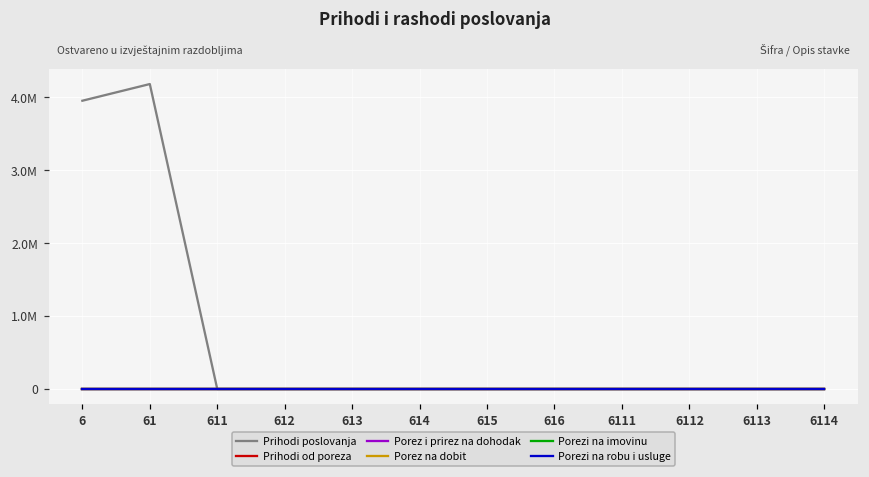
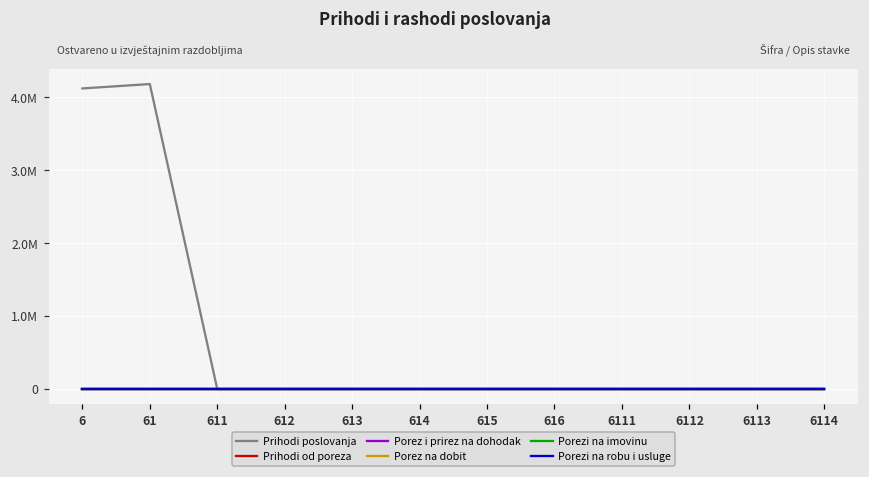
Prihodi poslovanja, 6: 4000000 -> 4100000
